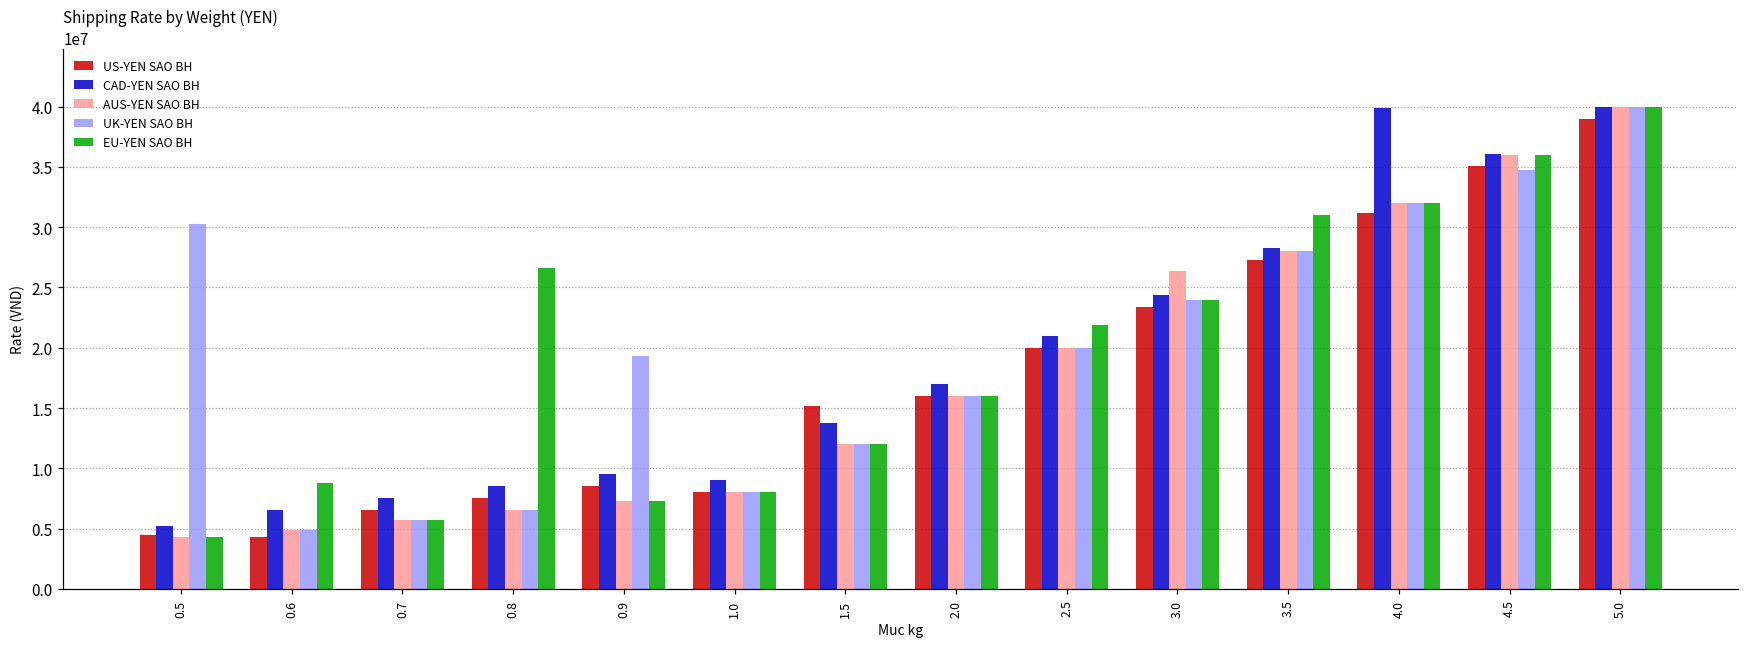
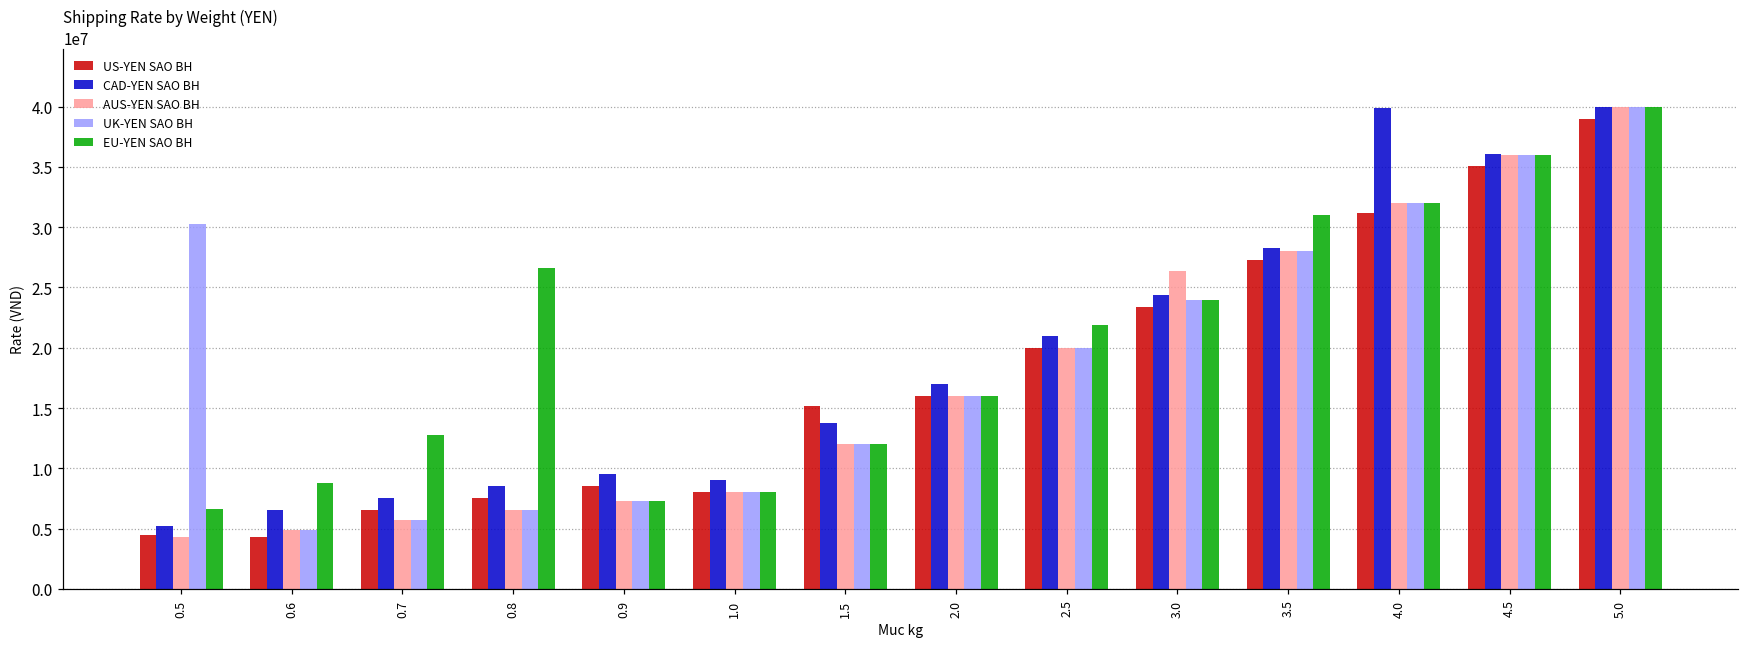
EU-YEN SAO BH, 0.5: 4300000 -> 6700000
EU-YEN SAO BH, 0.7: 5700000 -> 12700000
UK-YEN SAO BH, 0.9: 19300000 -> 7300000
UK-YEN SAO BH, 4.5: 34800000 -> 36000000
